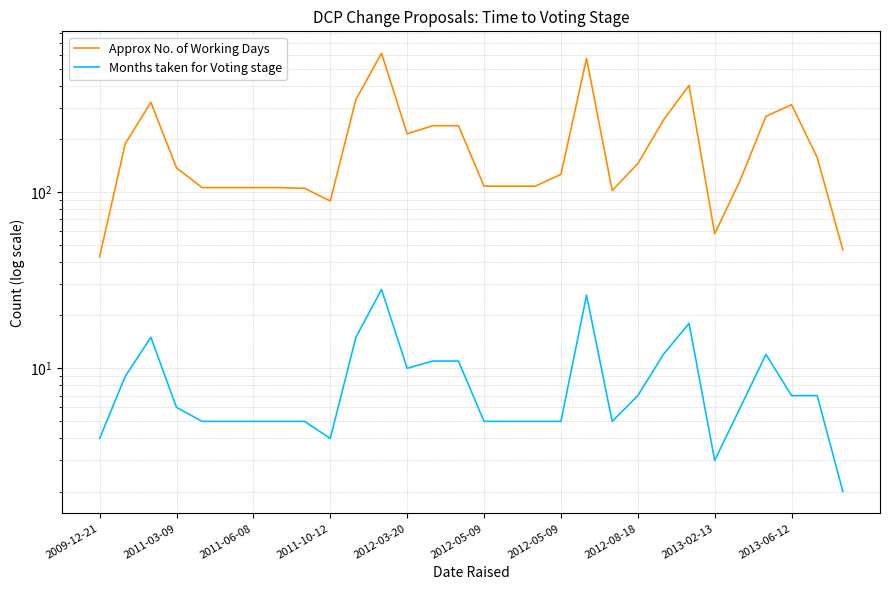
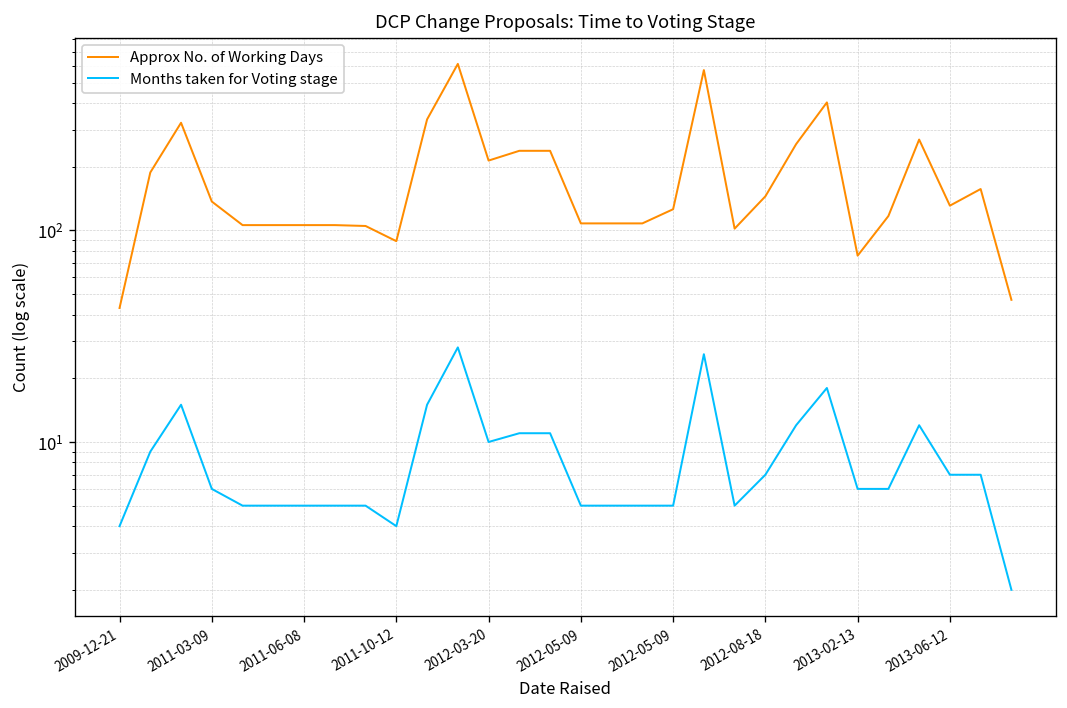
Approx No. of Working Days, 2013-02-13: 58 -> 76
Months taken for Voting stage, 2013-02-13: 3 -> 6
Approx No. of Working Days, 2013-06-12: 310 -> 130
